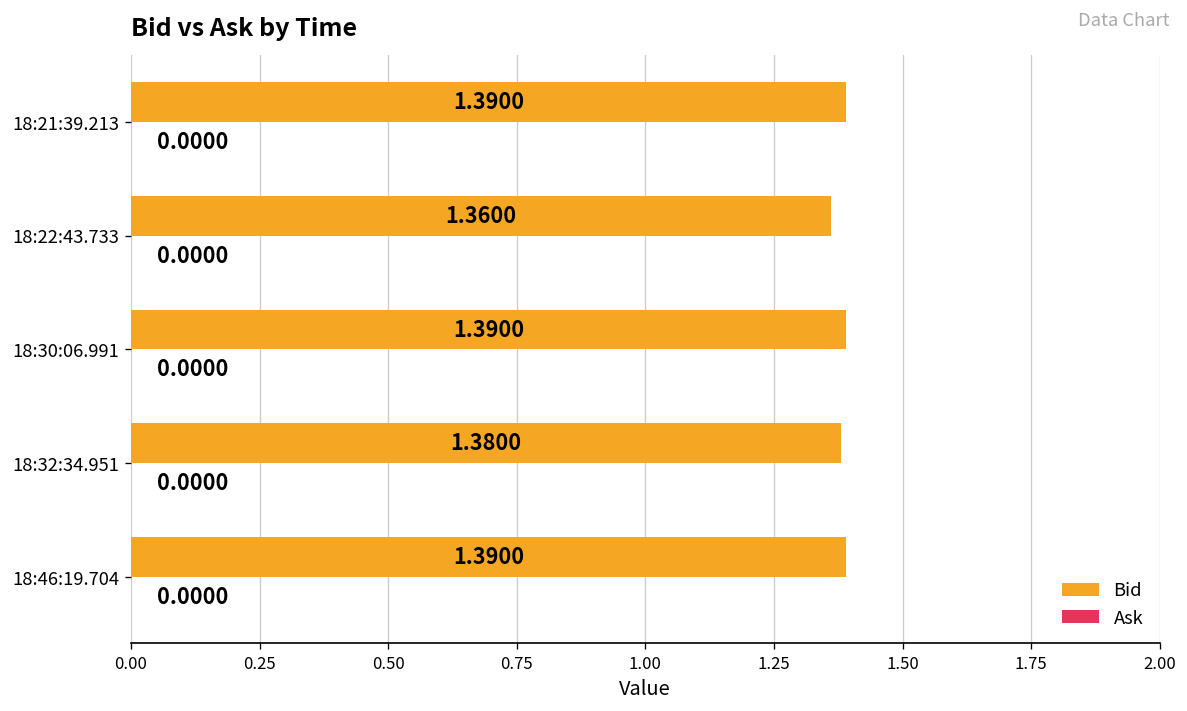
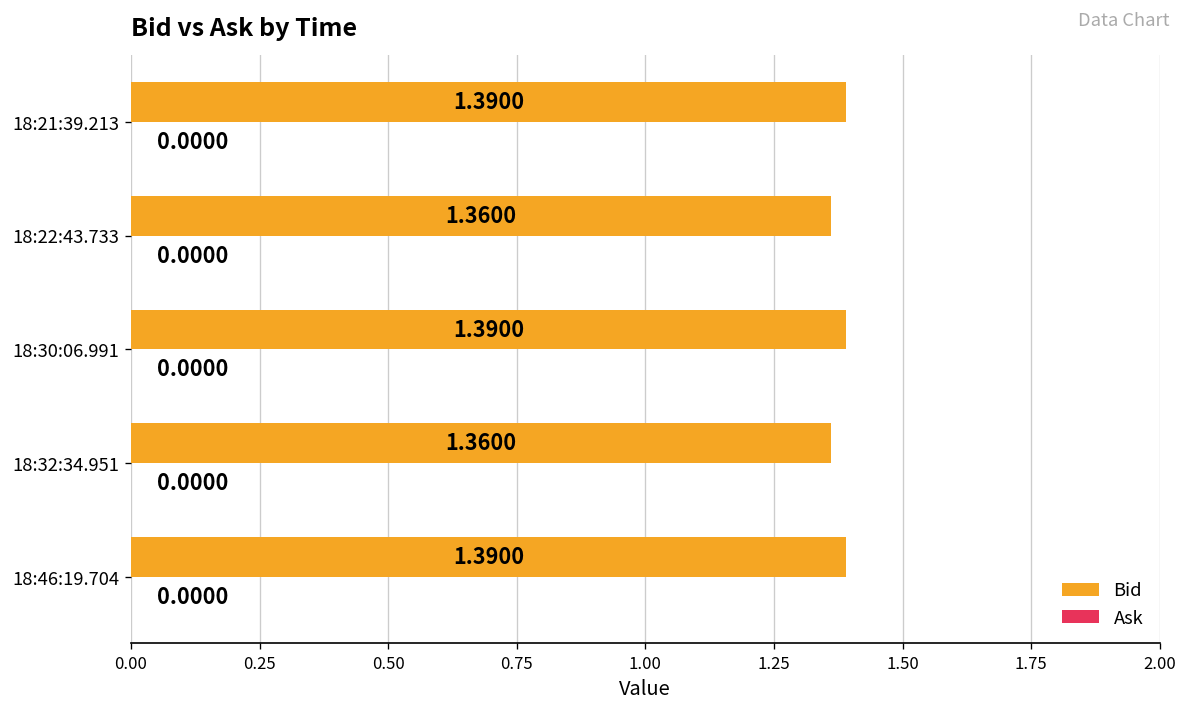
Bid, 18:32:34.951: 1.3800 -> 1.3600
